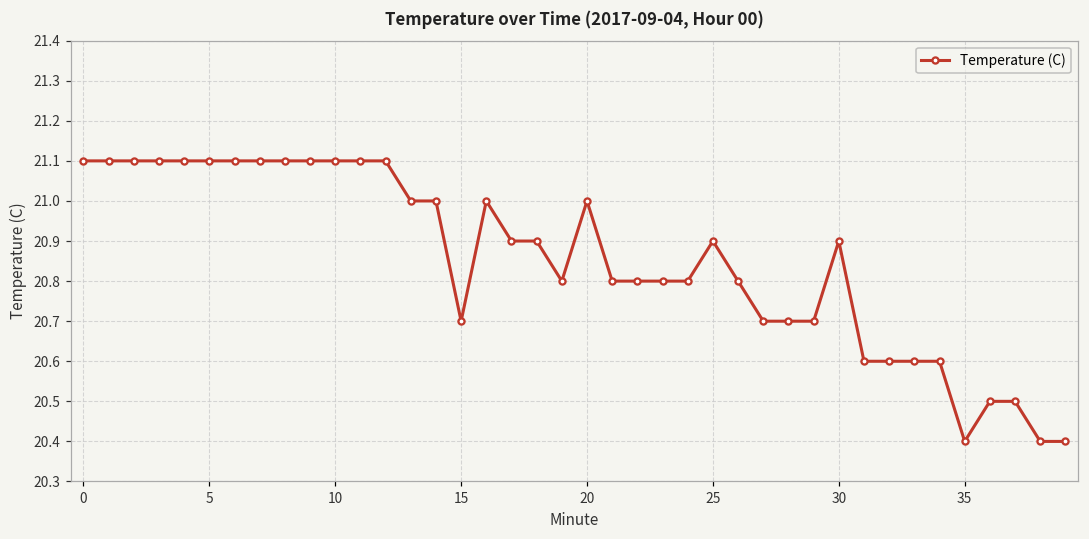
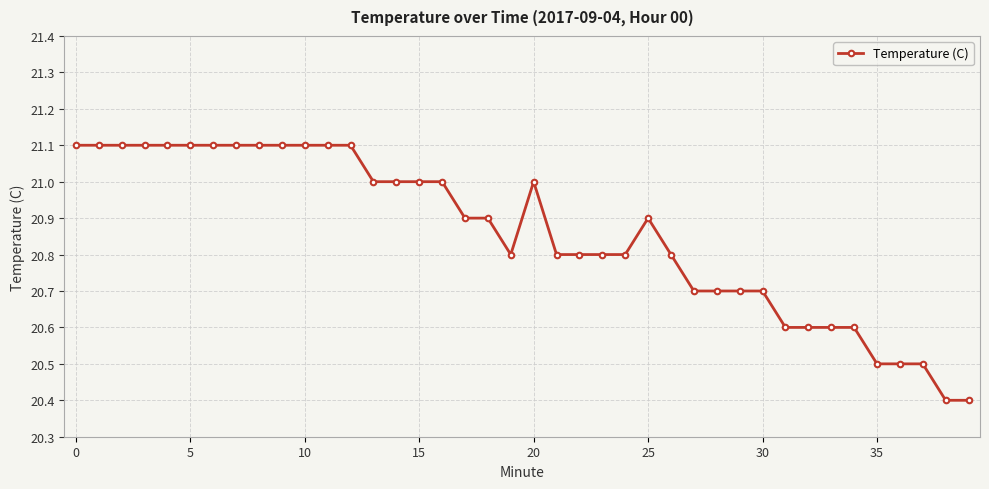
15: 20.7 -> 21.0
30: 20.9 -> 20.7
35: 20.4 -> 20.5
